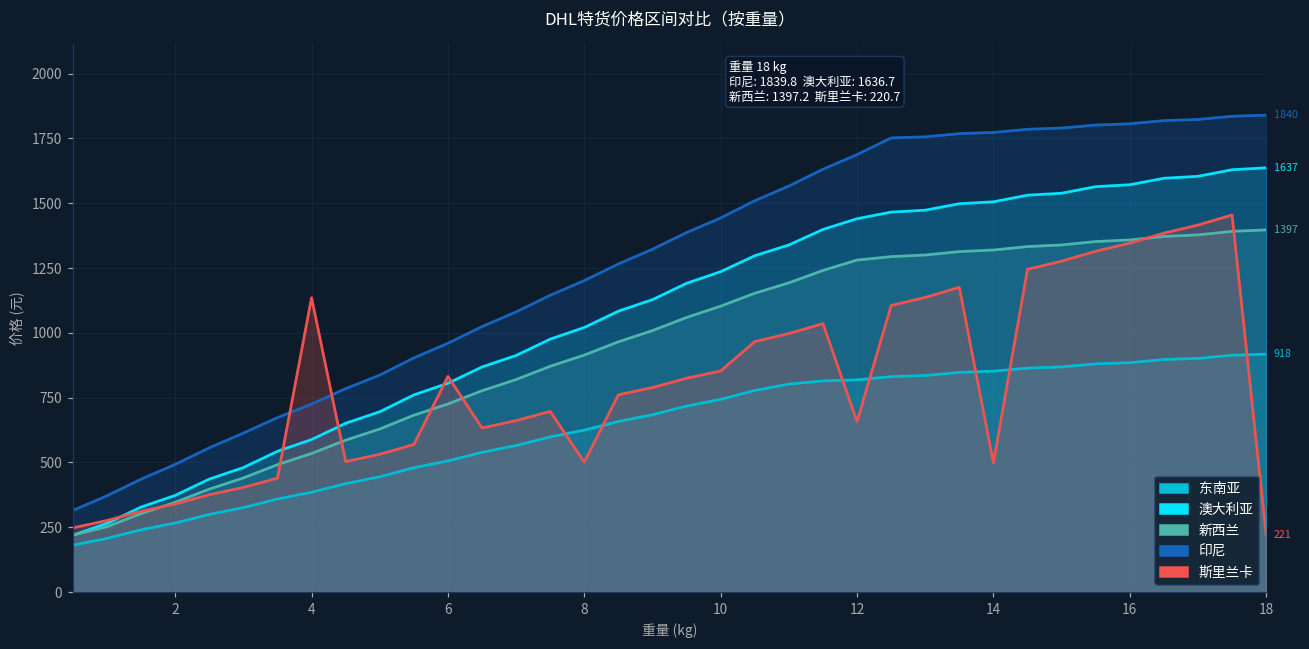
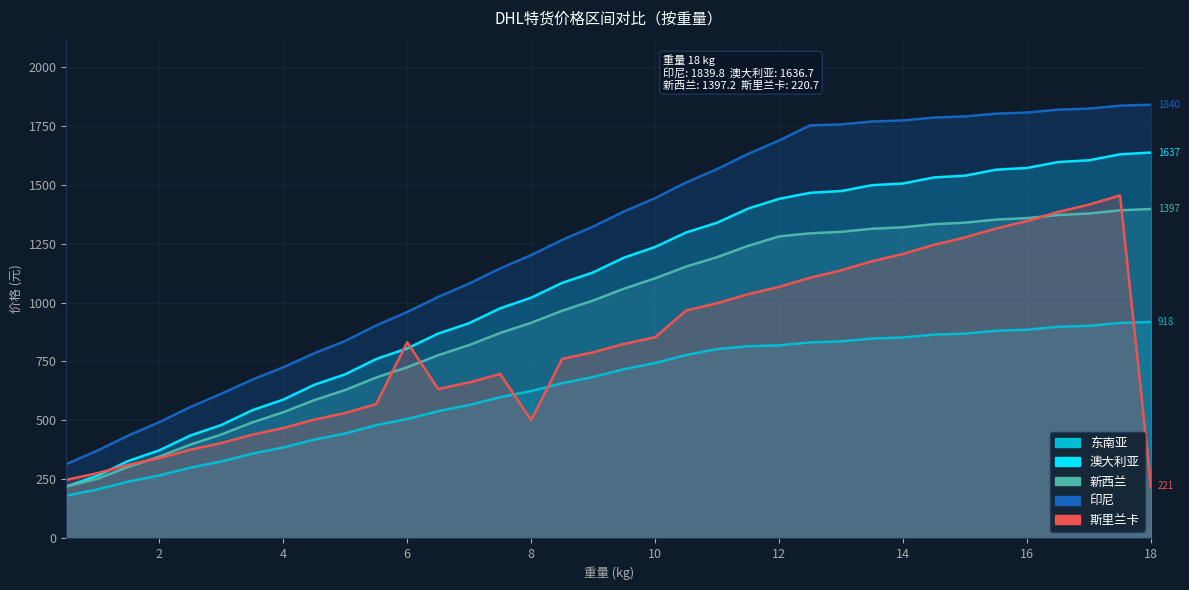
斯里兰卡, 4: 1140 -> 470
斯里兰卡, 12: 660 -> 1070
斯里兰卡, 14: 500 -> 1210
